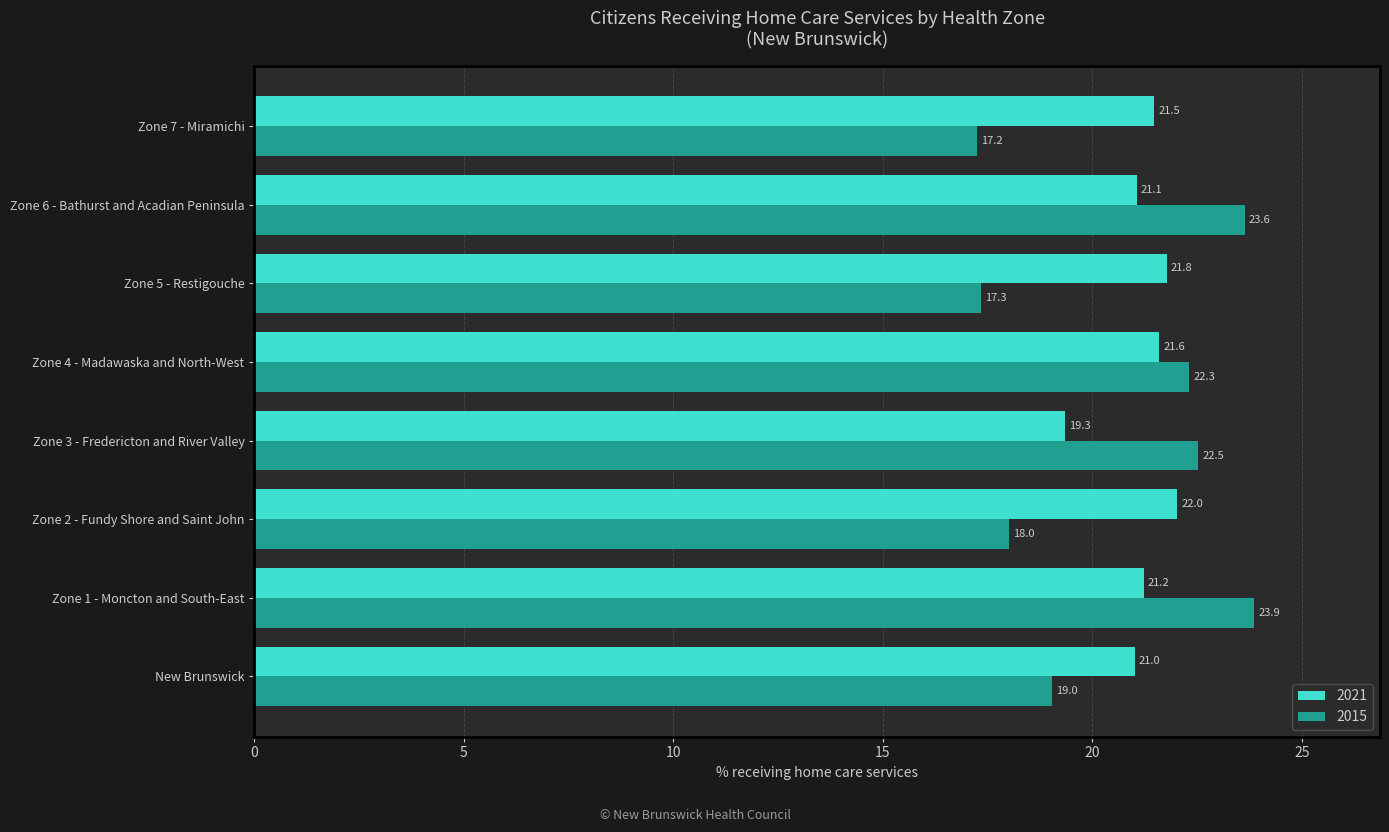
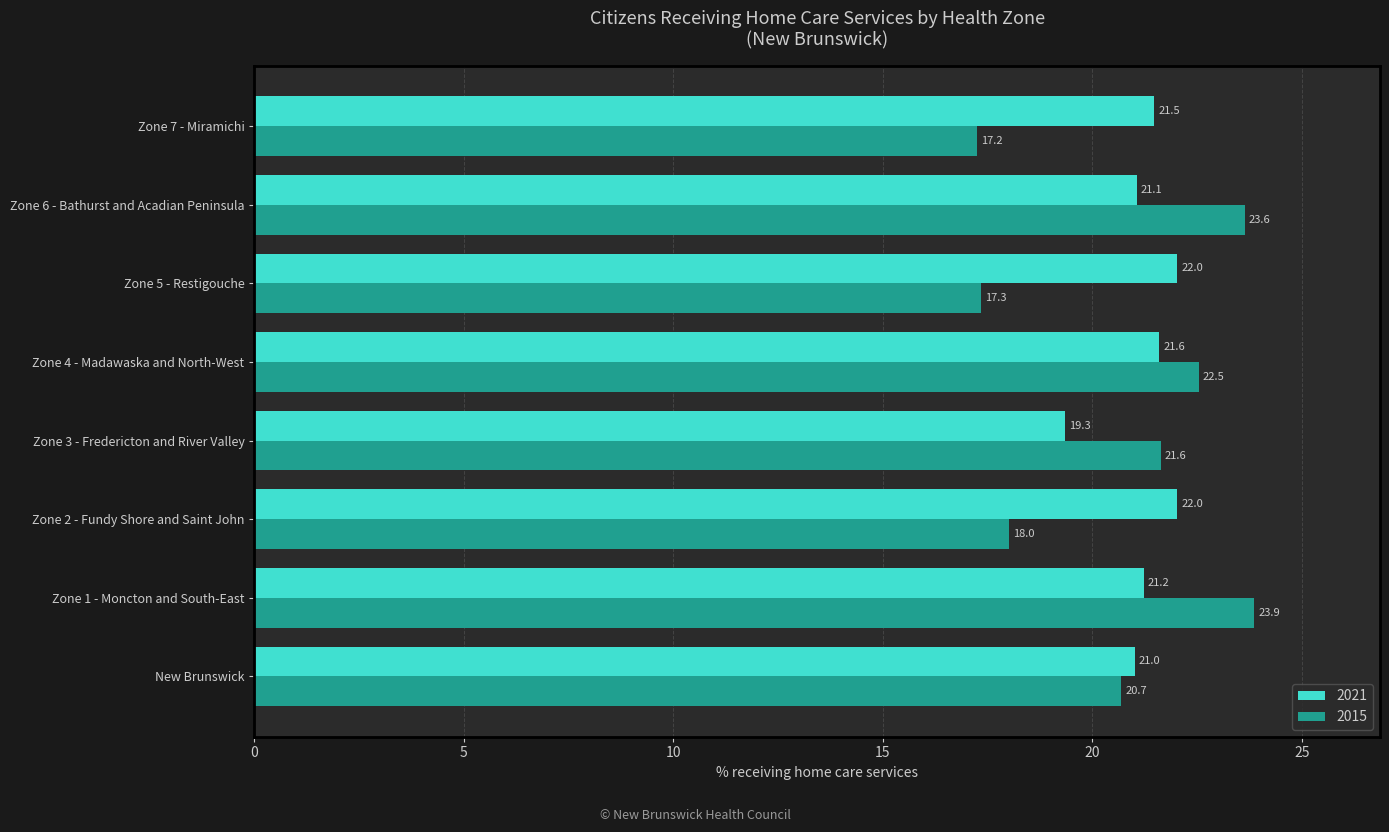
2021, Zone 5 - Restigouche: 21.8 -> 22.0
2015, Zone 4 - Madawaska and North-West: 22.3 -> 22.5
2015, Zone 3 - Fredericton and River Valley: 22.5 -> 21.6
2015, New Brunswick: 19.0 -> 20.7
